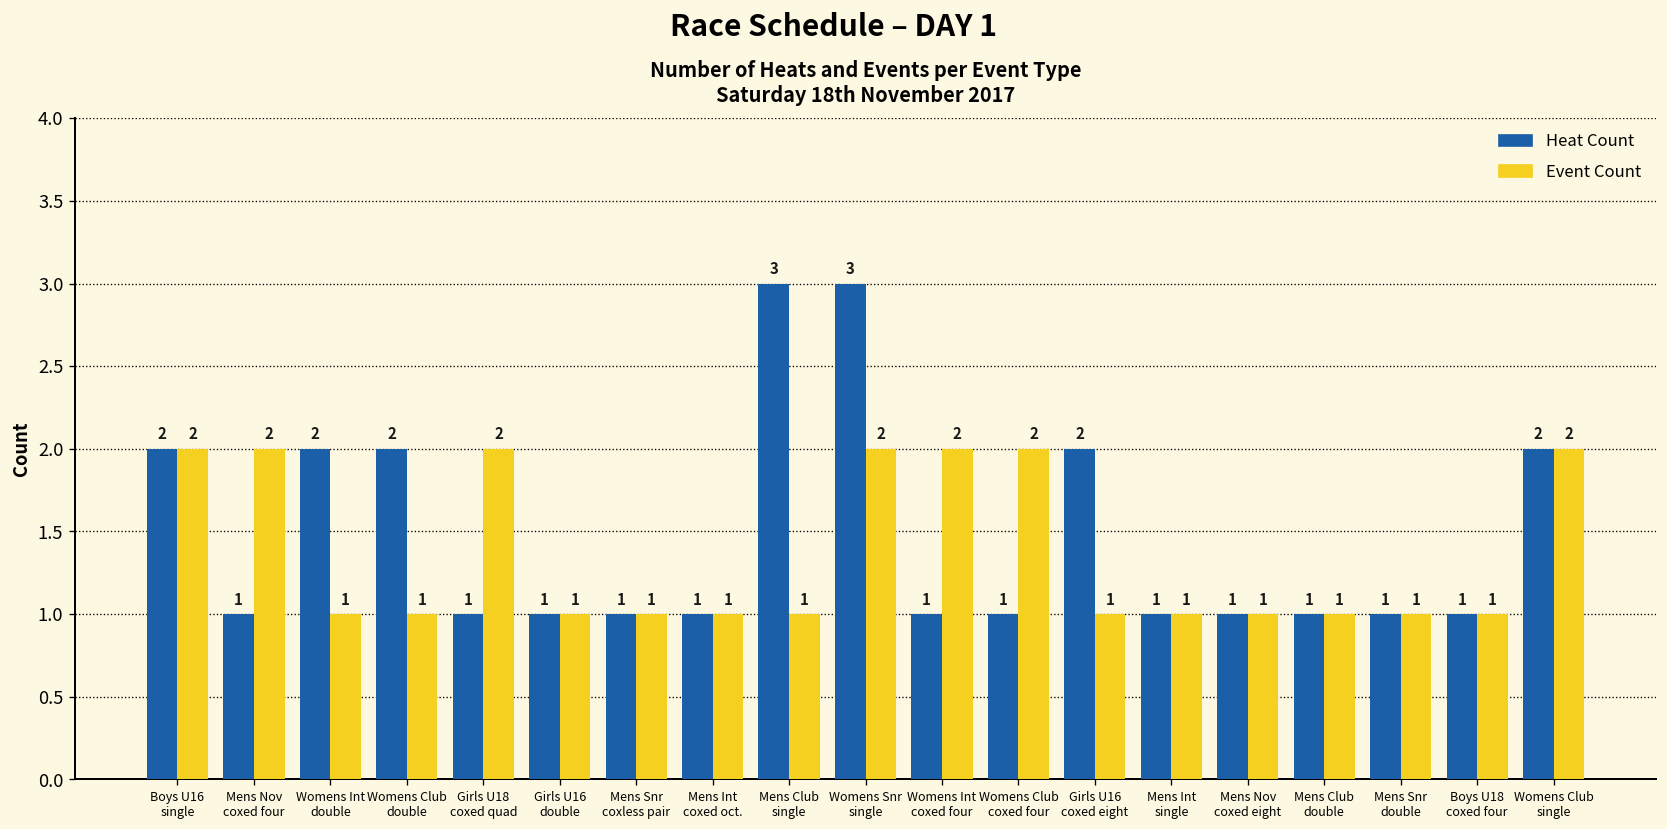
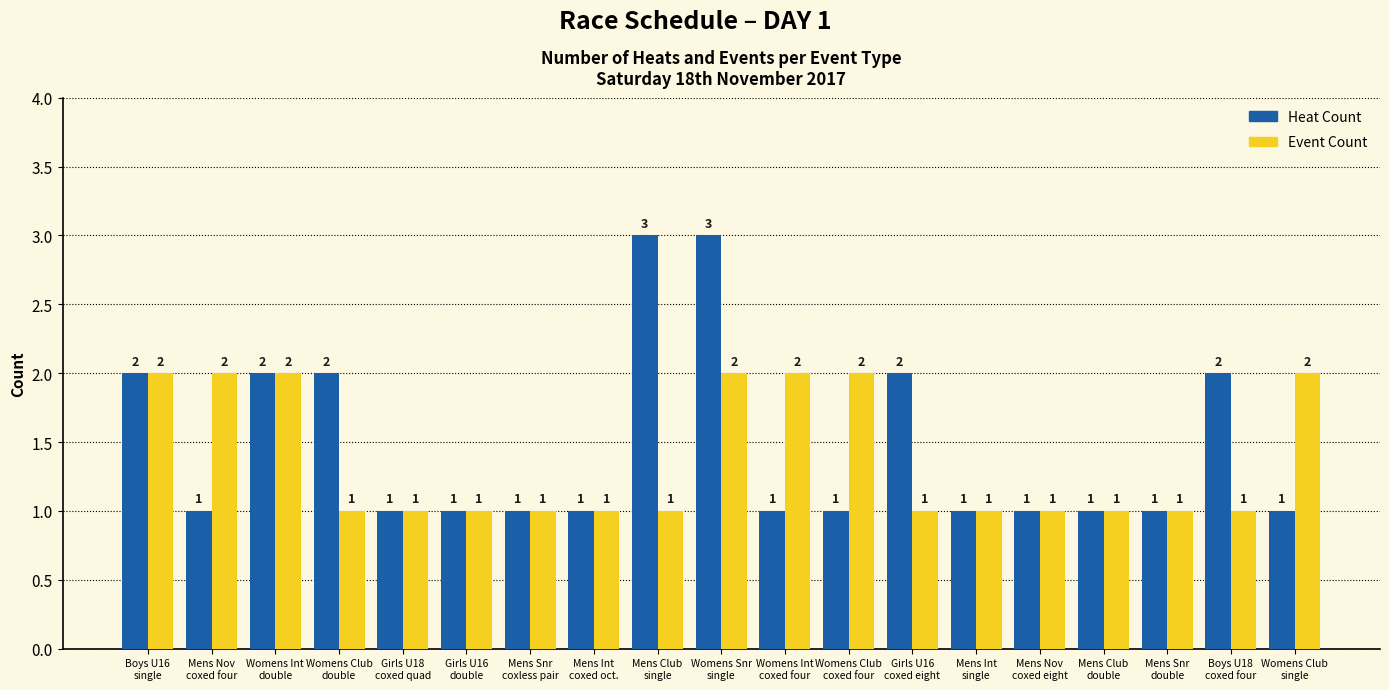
Event Count, Womens Int double: 1 -> 2
Event Count, Girls U18 coxed quad: 2 -> 1
Heat Count, Boys U18 coxed four: 1 -> 2
Heat Count, Womens Club single: 2 -> 1
